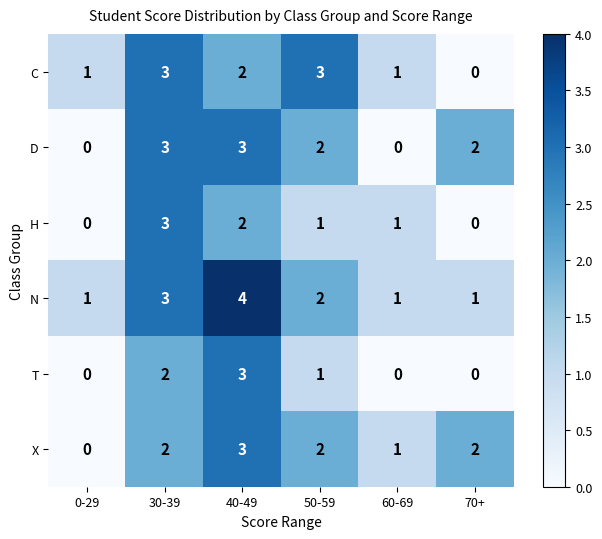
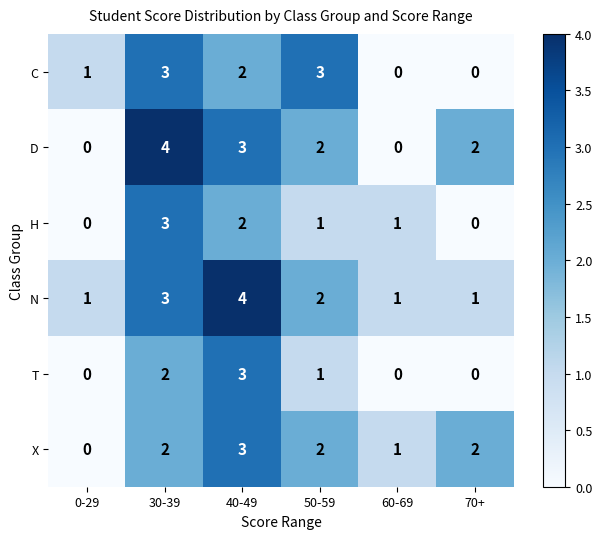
C, 60-69: 1 -> 0
D, 30-39: 3 -> 4
